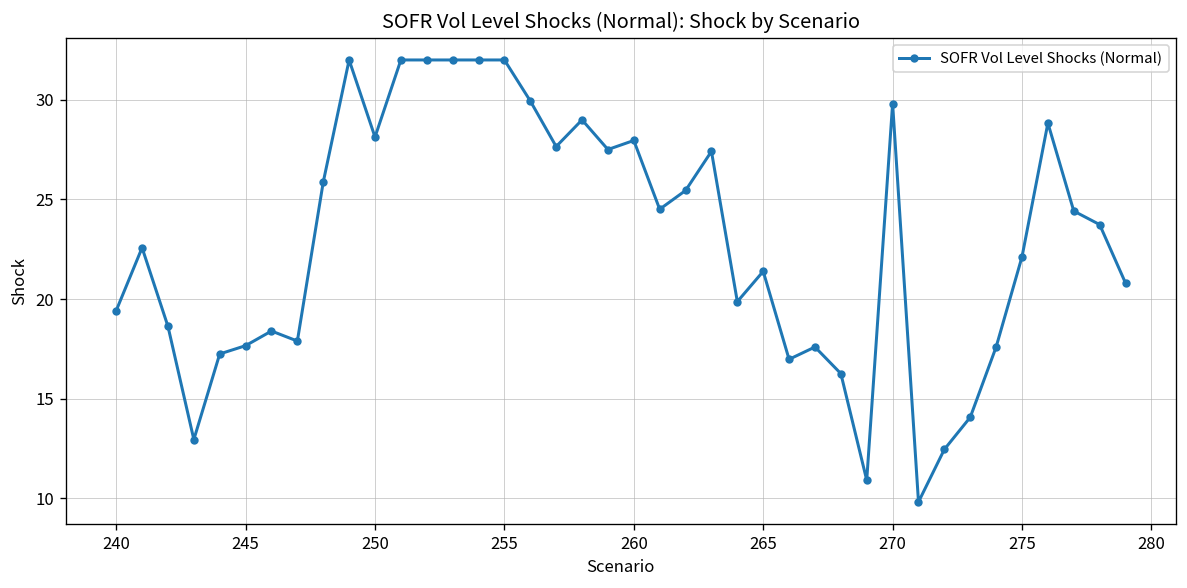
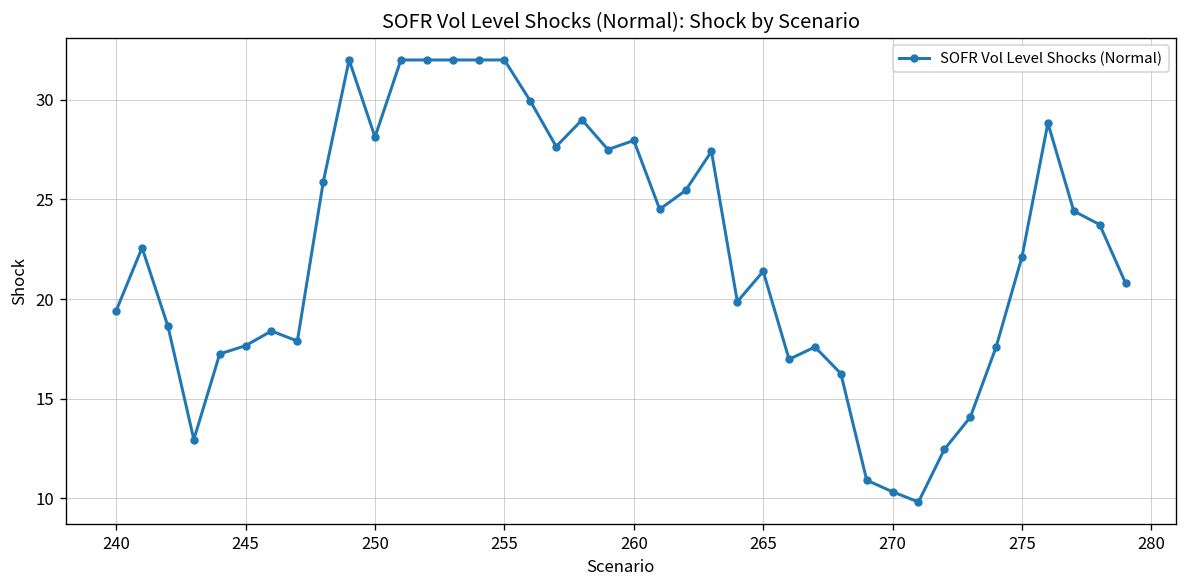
270: 29.8 -> 10.3
